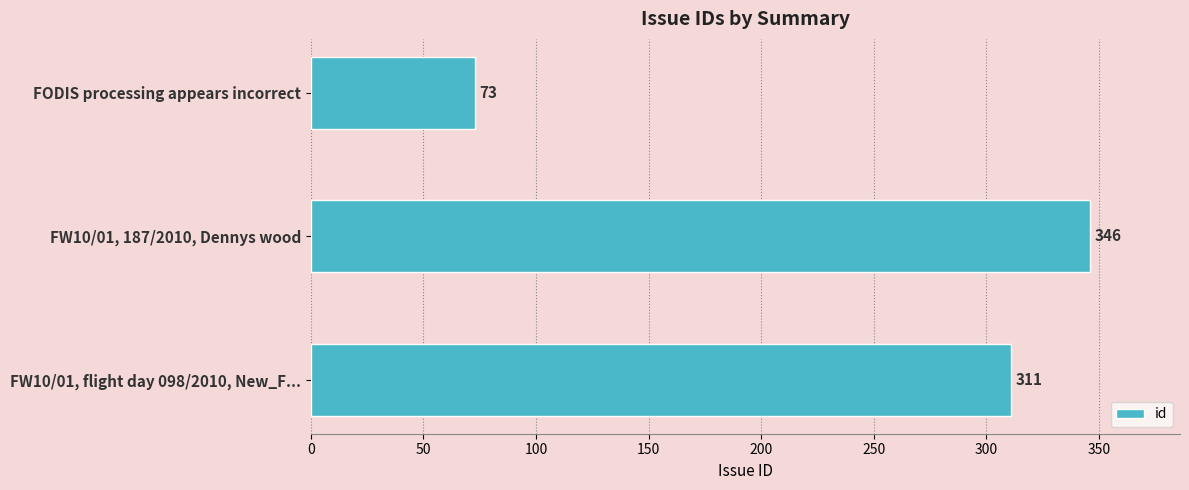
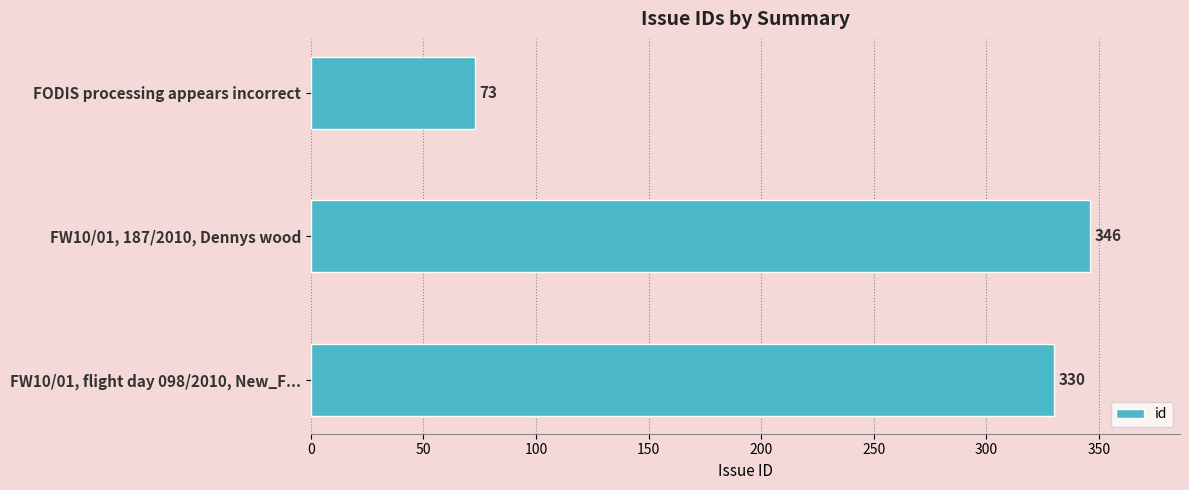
FW10/01, flight day 098/2010, New_F...: 311 -> 330
